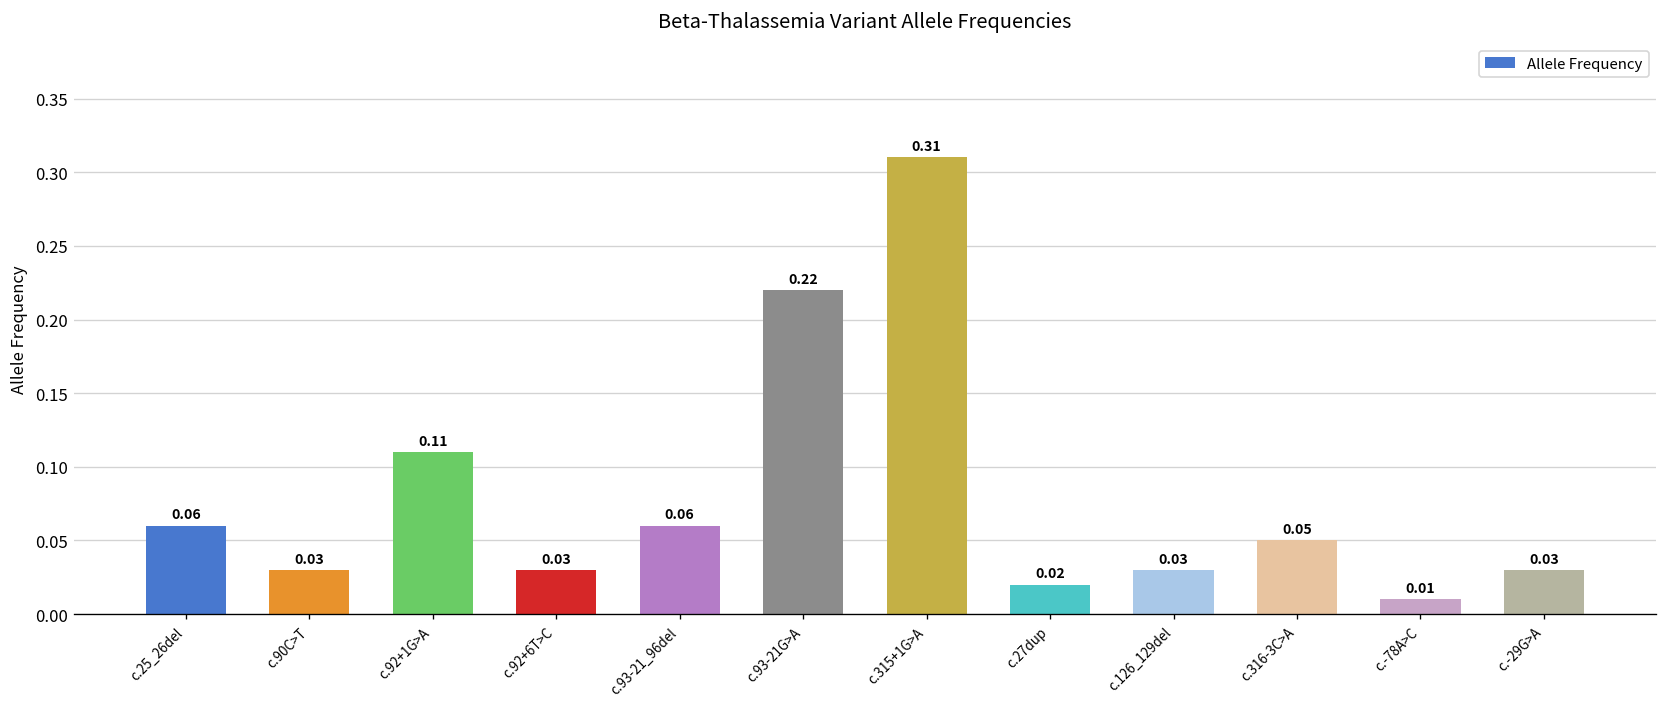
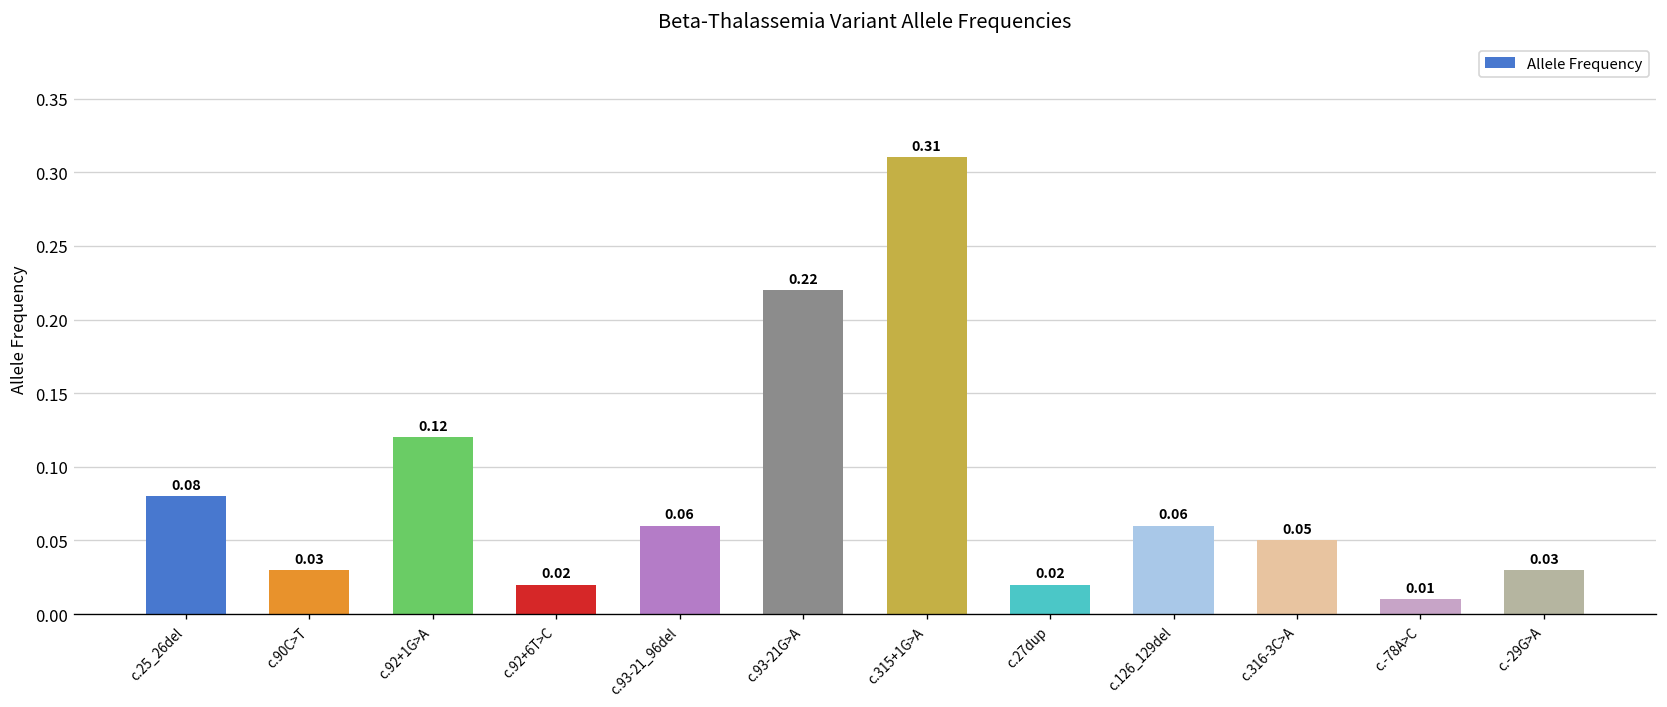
c.25_26del: 0.06 -> 0.08
c.92+1G>A: 0.11 -> 0.12
c.92+6T>C: 0.03 -> 0.02
c.126_129del: 0.03 -> 0.06
